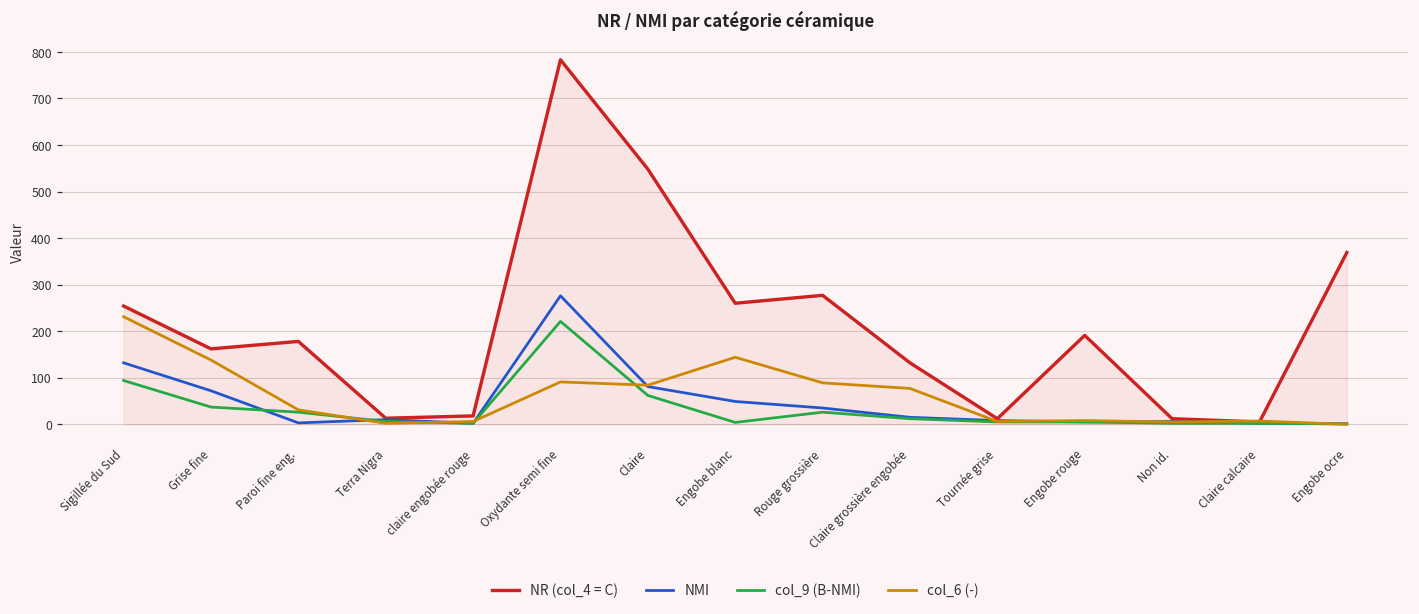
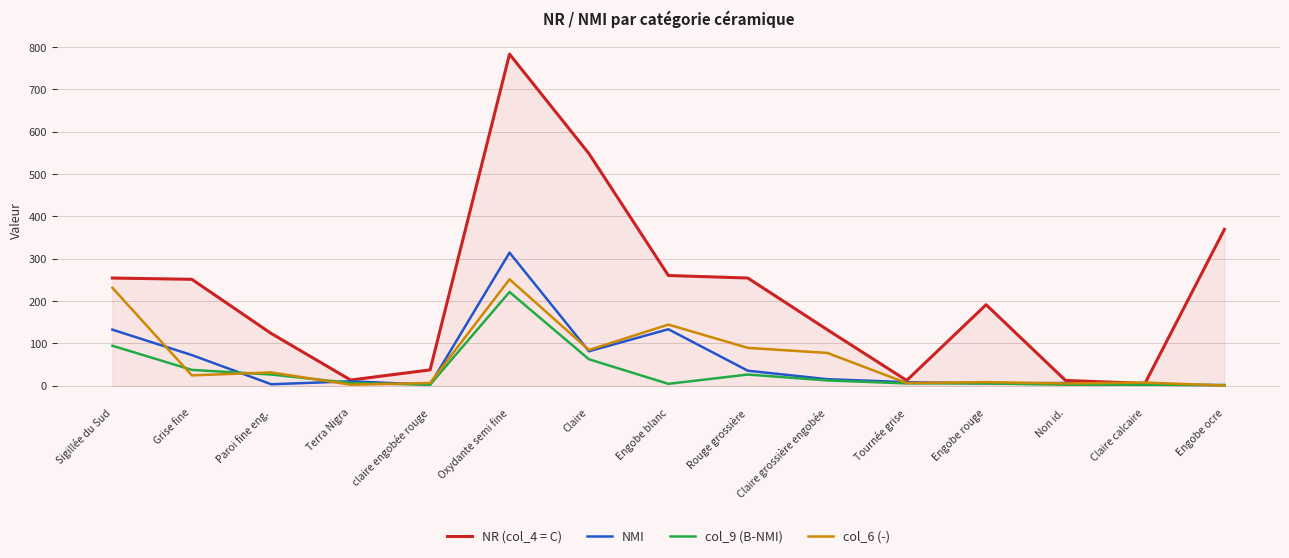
NR (col_4 = C), Grise fine: 160 -> 250
col_6 (-), Grise fine: 140 -> 20
NR (col_4 = C), Paroi fine eng.: 180 -> 120
NR (col_4 = C), claire engobée rouge: 20 -> 40
NMI, Oxydante semi fine: 280 -> 310
col_6 (-), Oxydante semi fine: 90 -> 250
NMI, Engobe blanc: 50 -> 130
NR (col_4 = C), Rouge grossière: 280 -> 250
